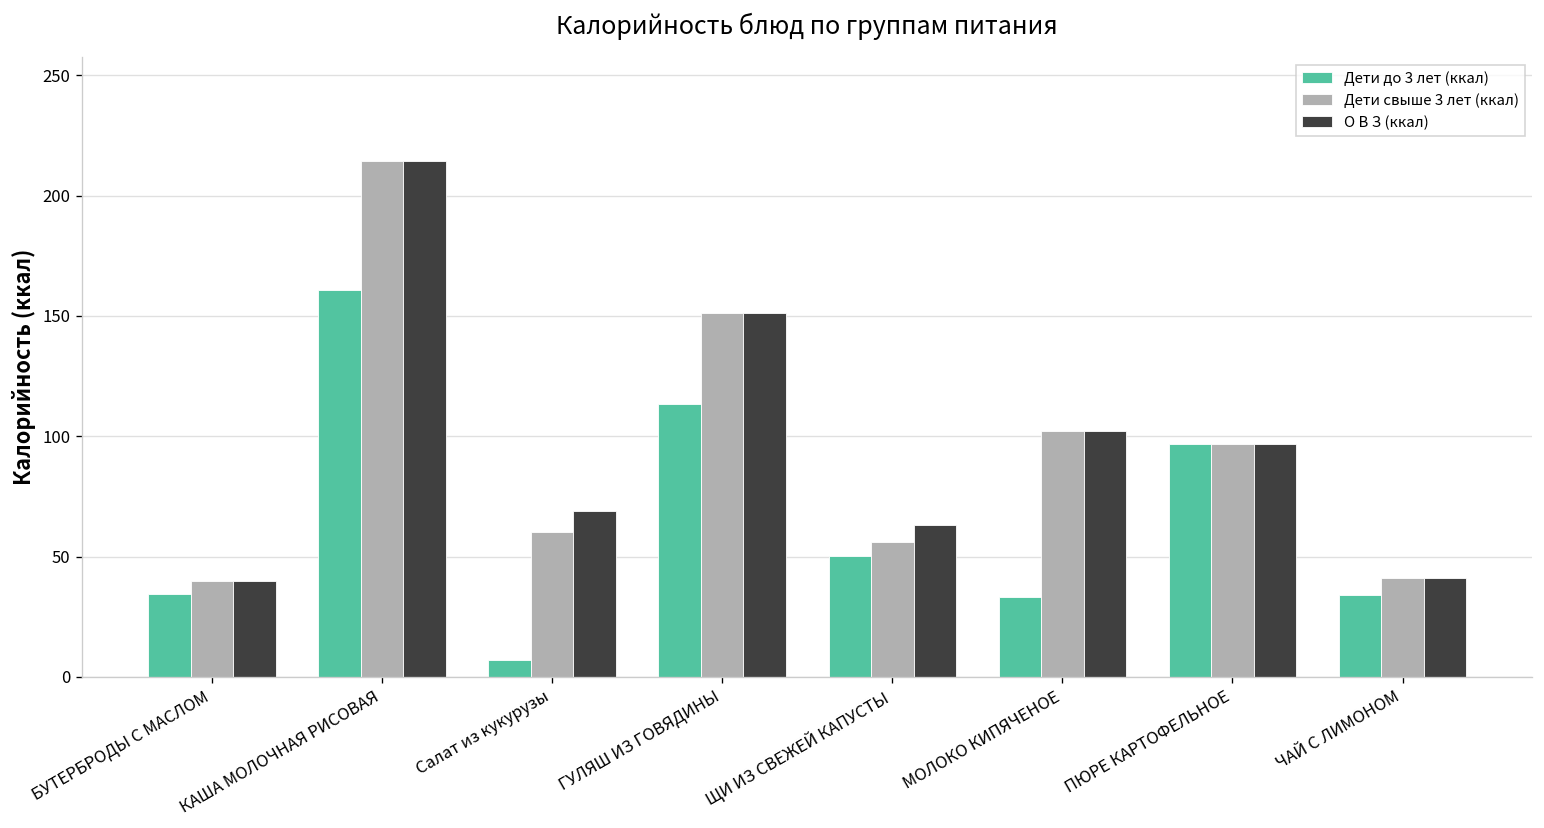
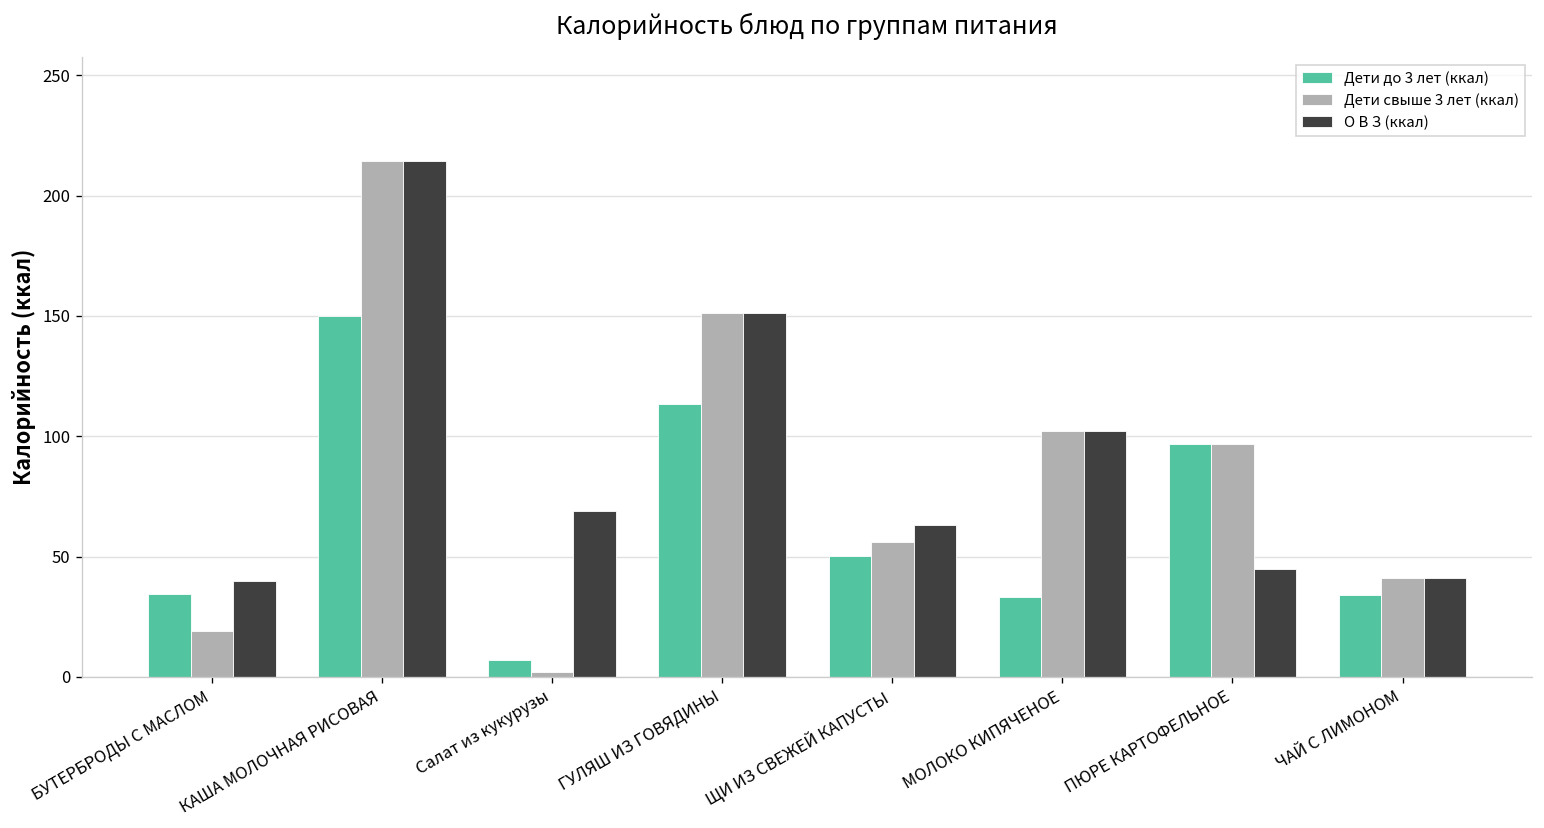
Дети свыше 3 лет (ккал), БУТЕРБРОДЫ С МАСЛОМ: 40 -> 19
Дети до 3 лет (ккал), КАША МОЛОЧНАЯ РИСОВАЯ: 161 -> 150
Дети свыше 3 лет (ккал), Салат из кукурузы: 60 -> 2
О В З (ккал), ПЮРЕ КАРТОФЕЛЬНОЕ: 97 -> 45
